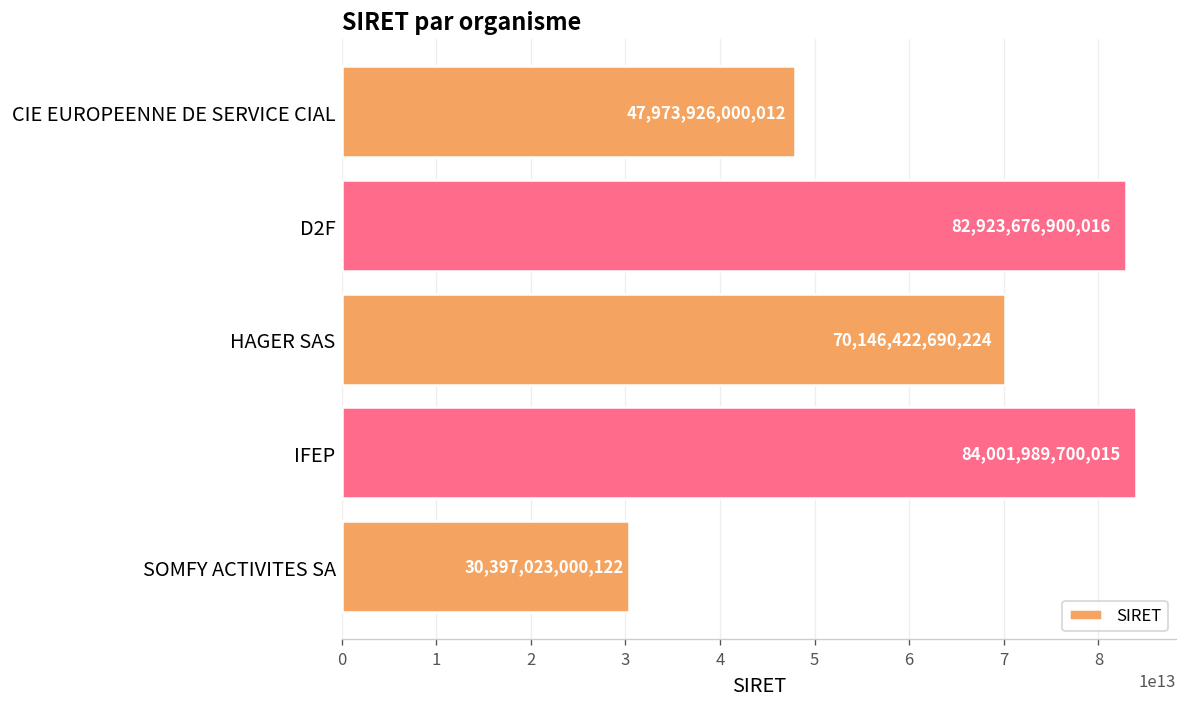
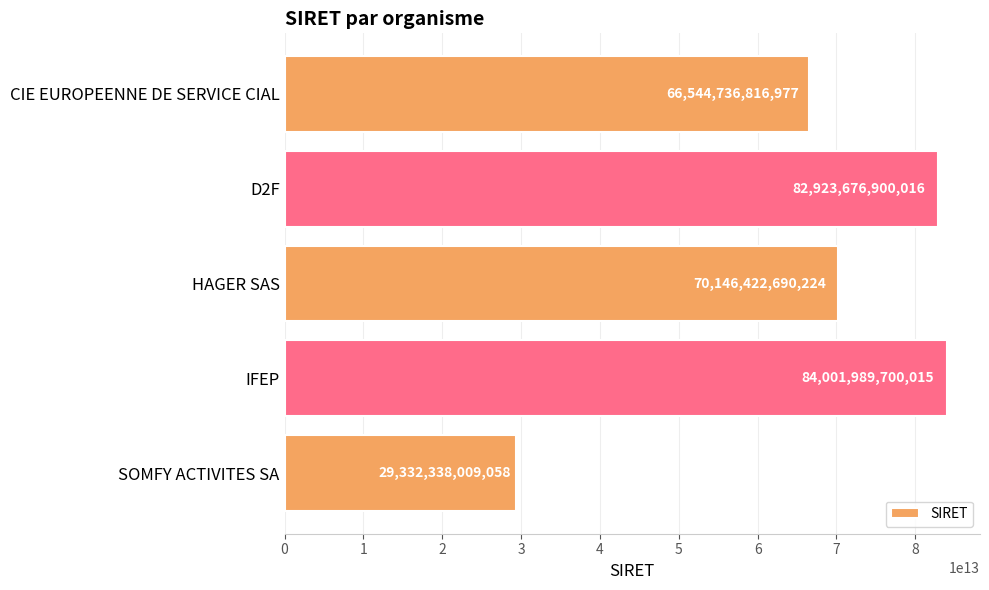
CIE EUROPEENNE DE SERVICE CIAL: 47,973,926,000,012 -> 66,544,736,816,977
SOMFY ACTIVITES SA: 30,397,023,000,122 -> 29,332,338,009,058
